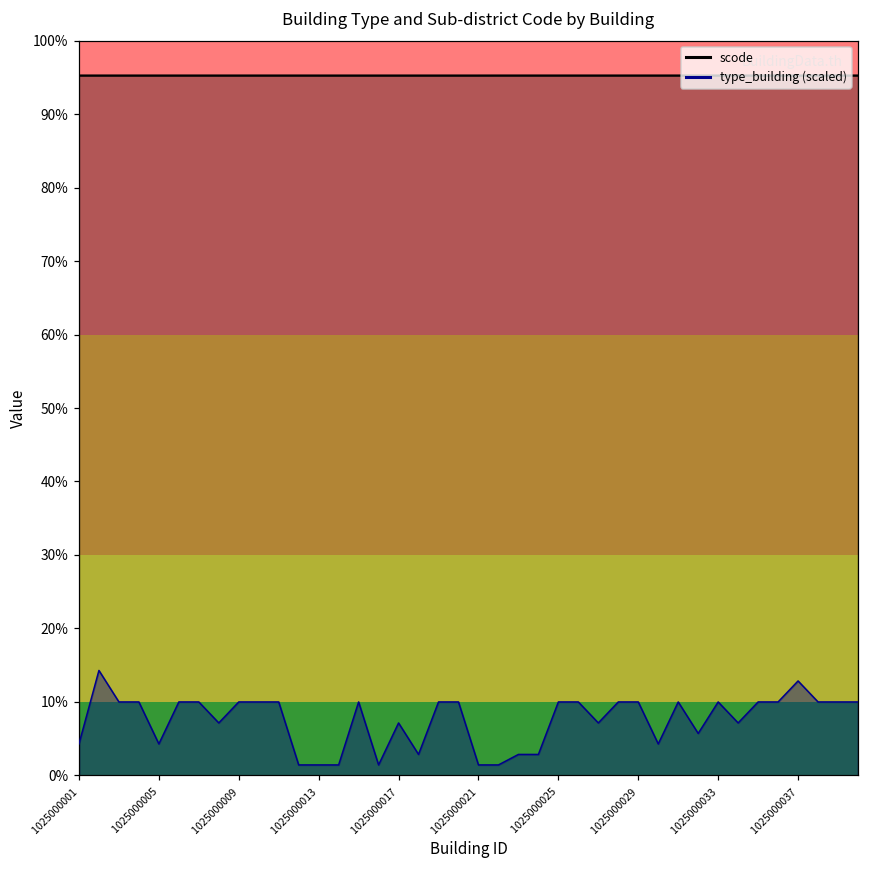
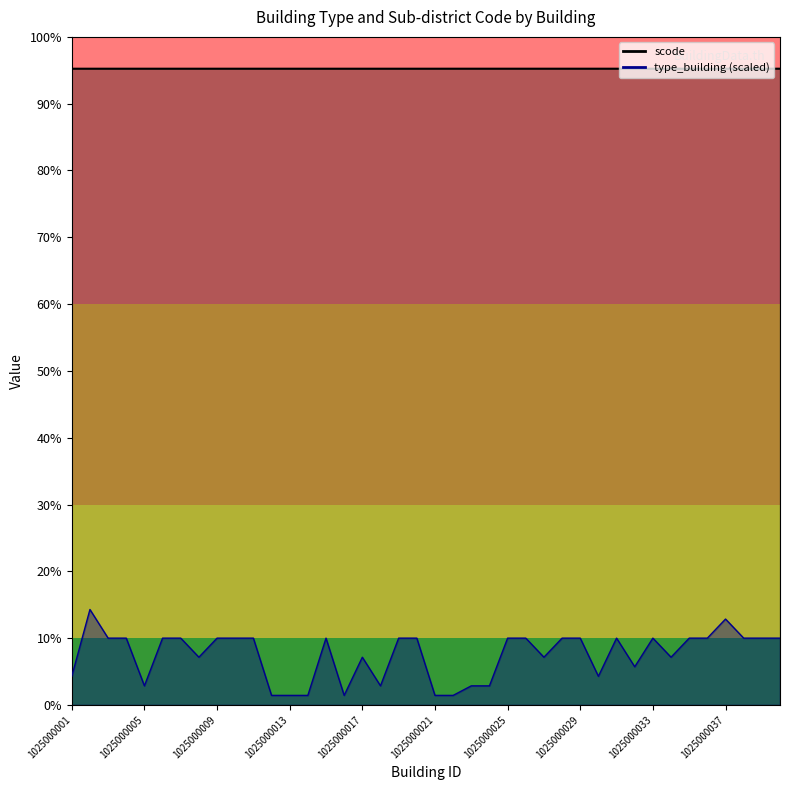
type_building (scaled), 1025000005: 4% -> 3%
